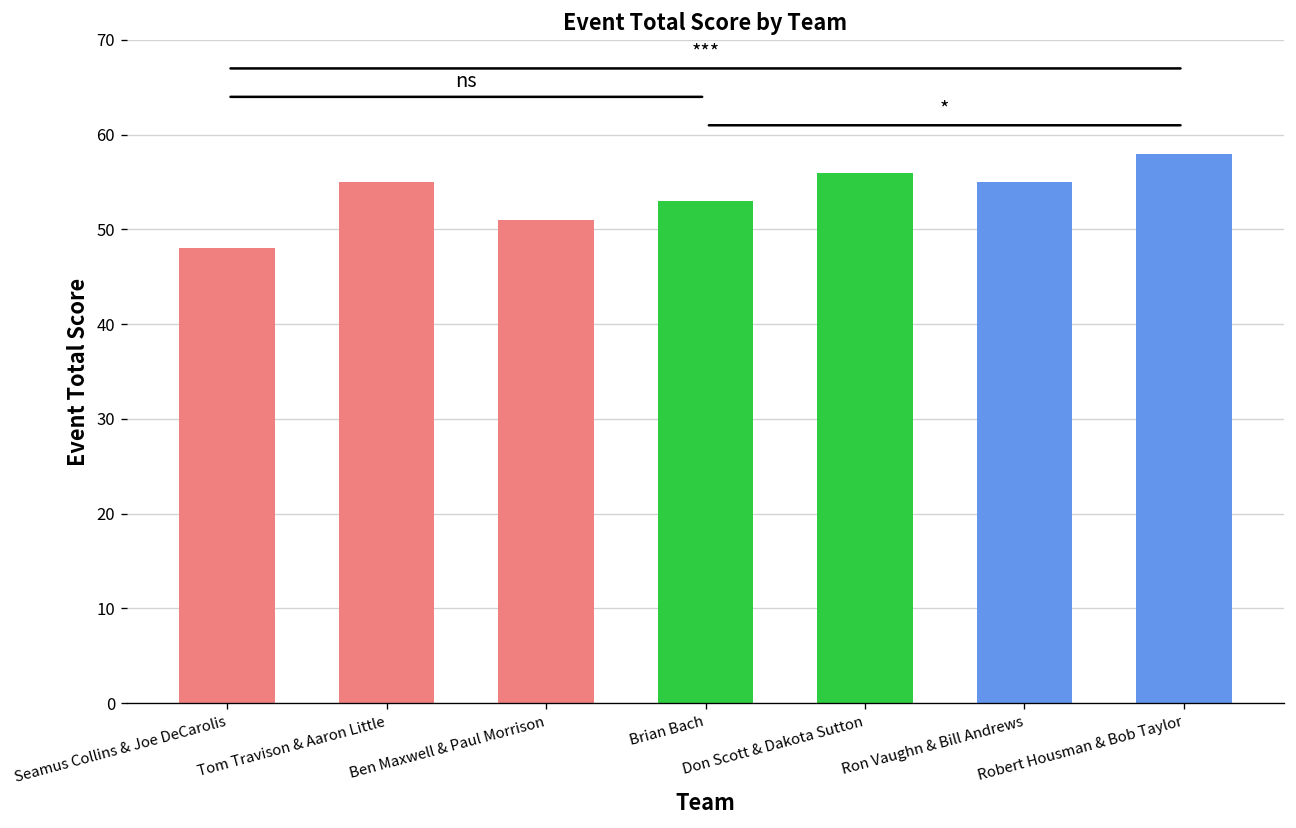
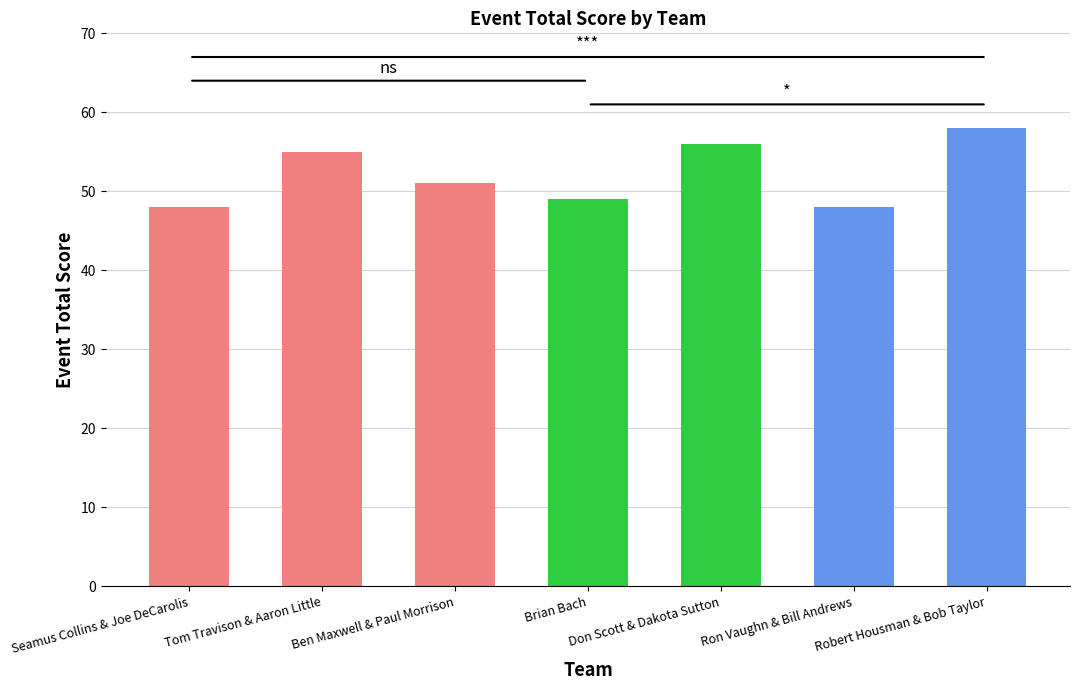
Brian Bach: 53 -> 49
Ron Vaughn & Bill Andrews: 55 -> 48
